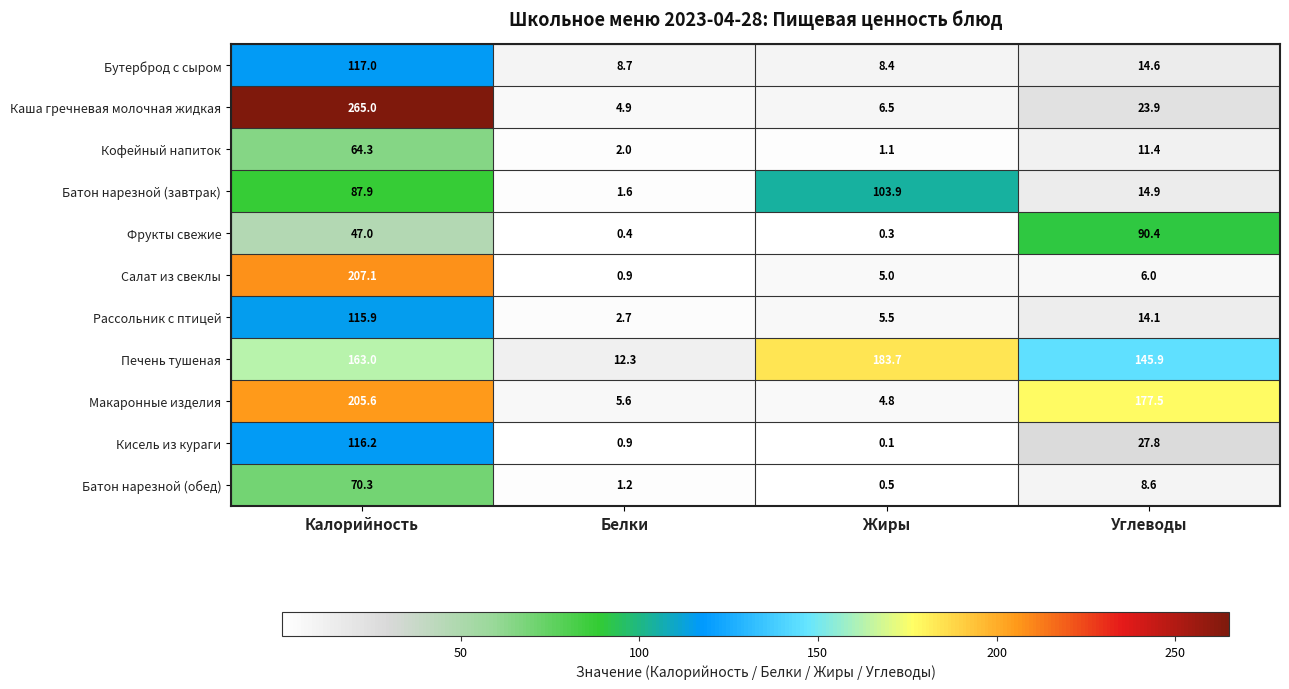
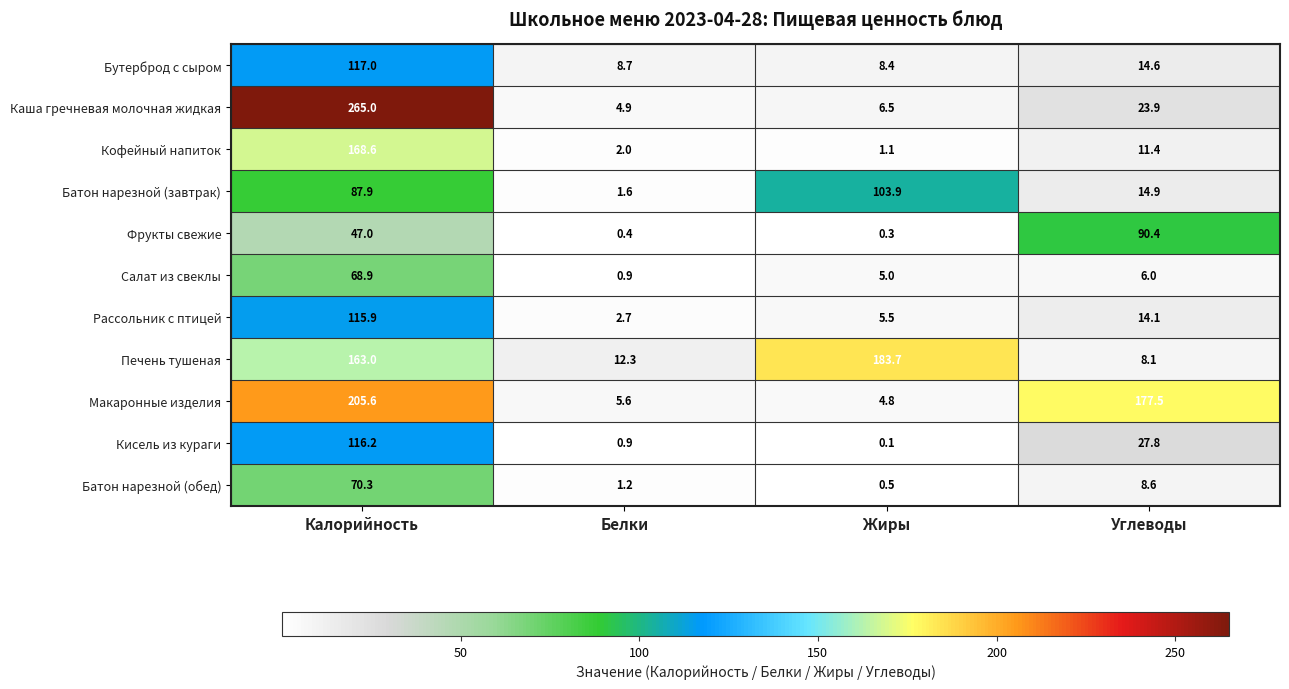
Кофейный напиток, Калорийность: 64.3 -> 168.6
Салат из свеклы, Калорийность: 207.1 -> 68.9
Печень тушеная, Углеводы: 145.9 -> 8.1
